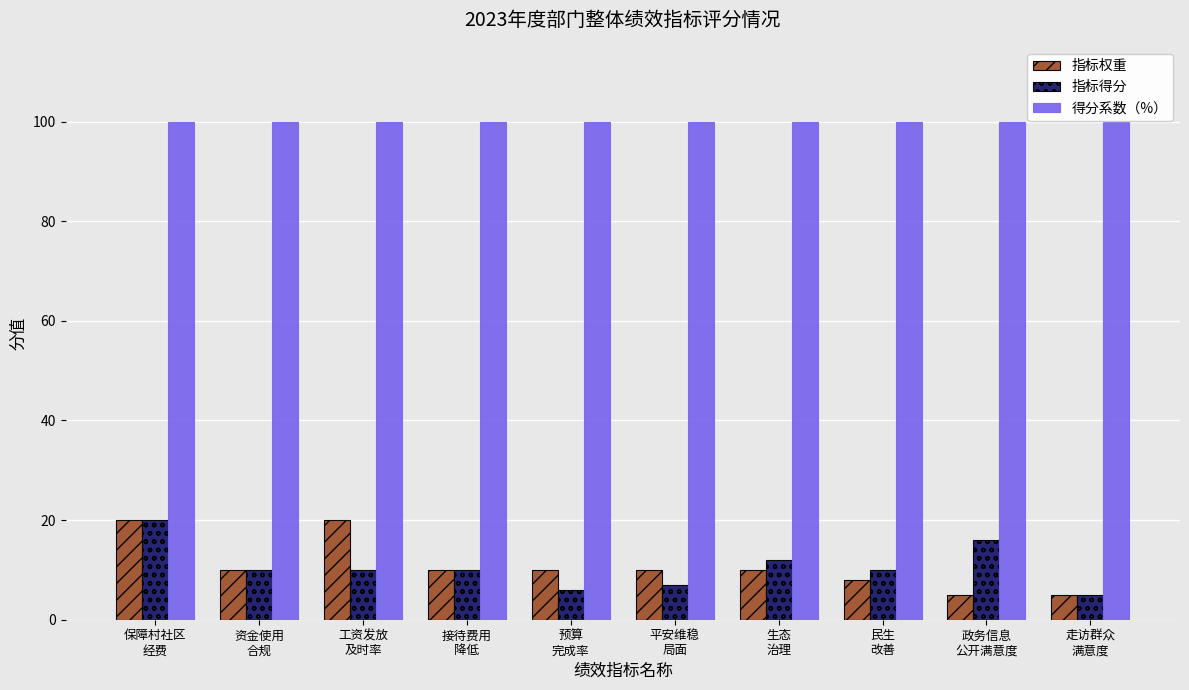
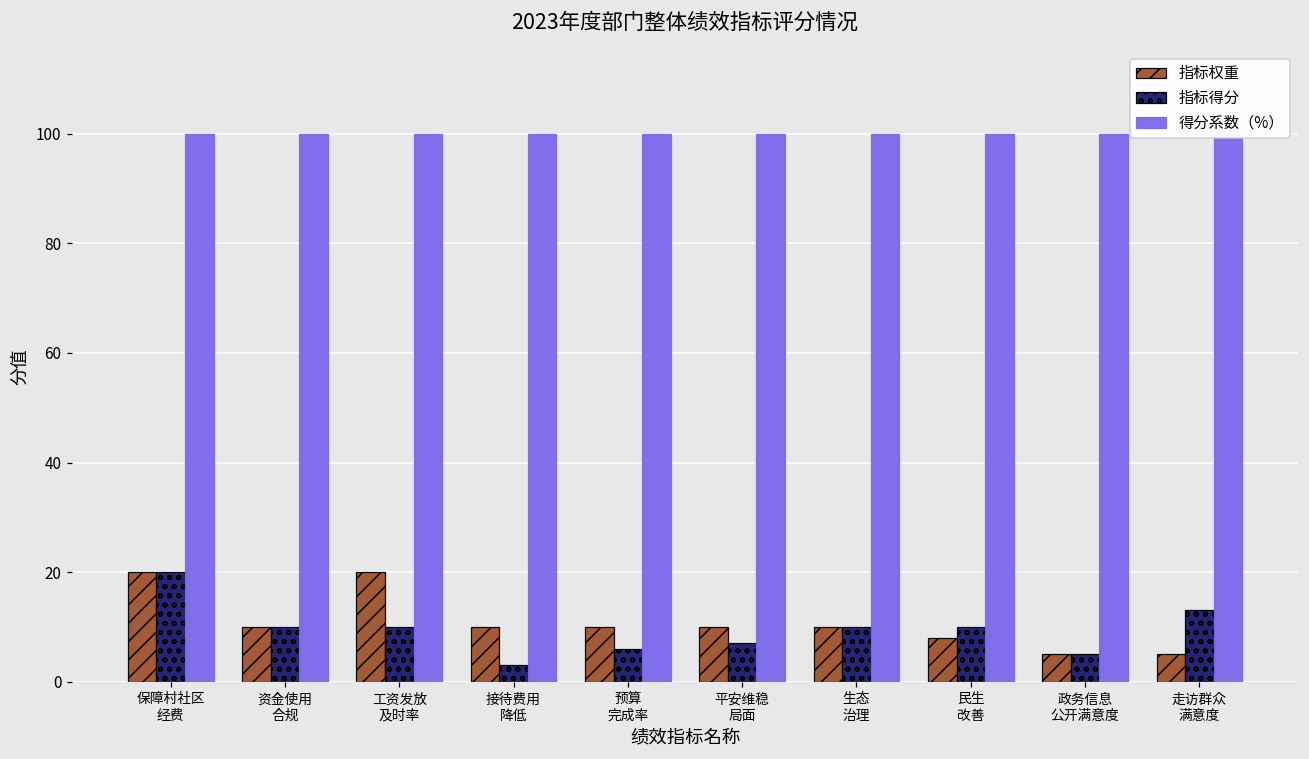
指标得分, 接待费用 降低: 10 -> 3
指标得分, 生态 治理: 12 -> 10
指标得分, 政务信息 公开满意度: 16 -> 5
指标得分, 走访群众 满意度: 5 -> 13
